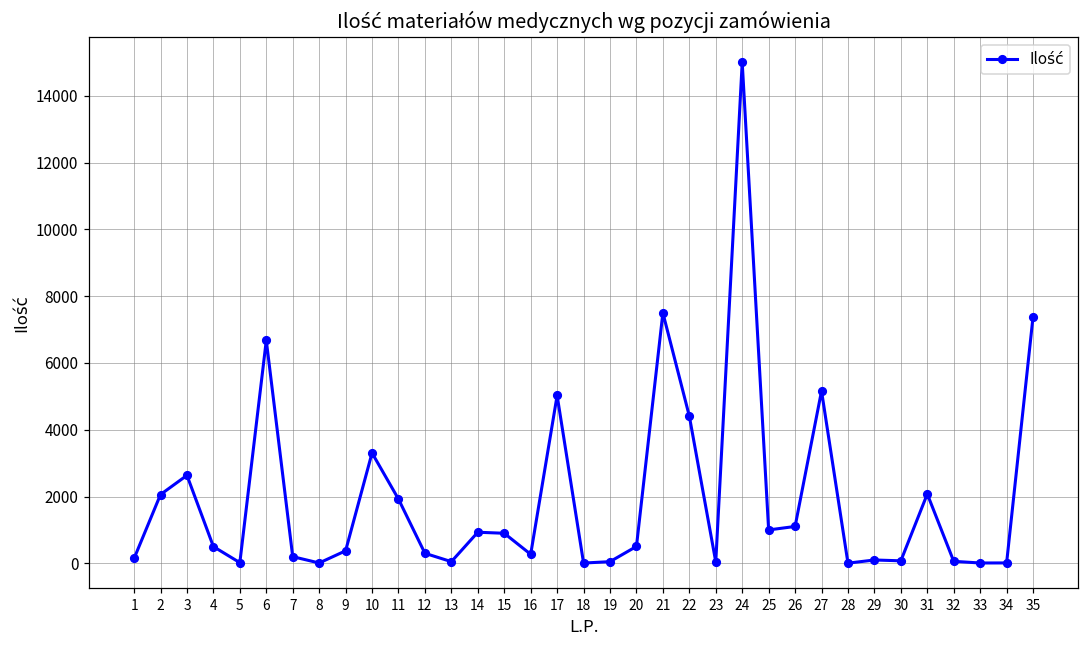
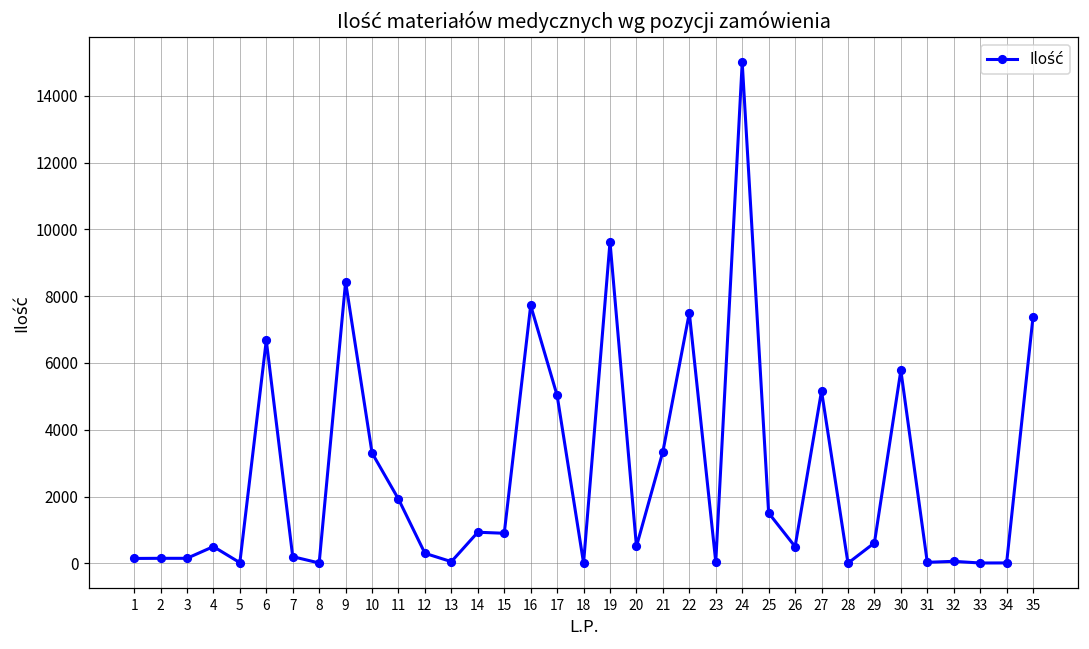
2: 2100 -> 200
3: 2600 -> 200
9: 400 -> 8400
16: 300 -> 7700
19: 100 -> 9600
21: 7500 -> 3300
22: 4400 -> 7500
25: 1000 -> 1500
26: 1100 -> 500
29: 100 -> 600
30: 100 -> 5800
31: 2100 -> 0
